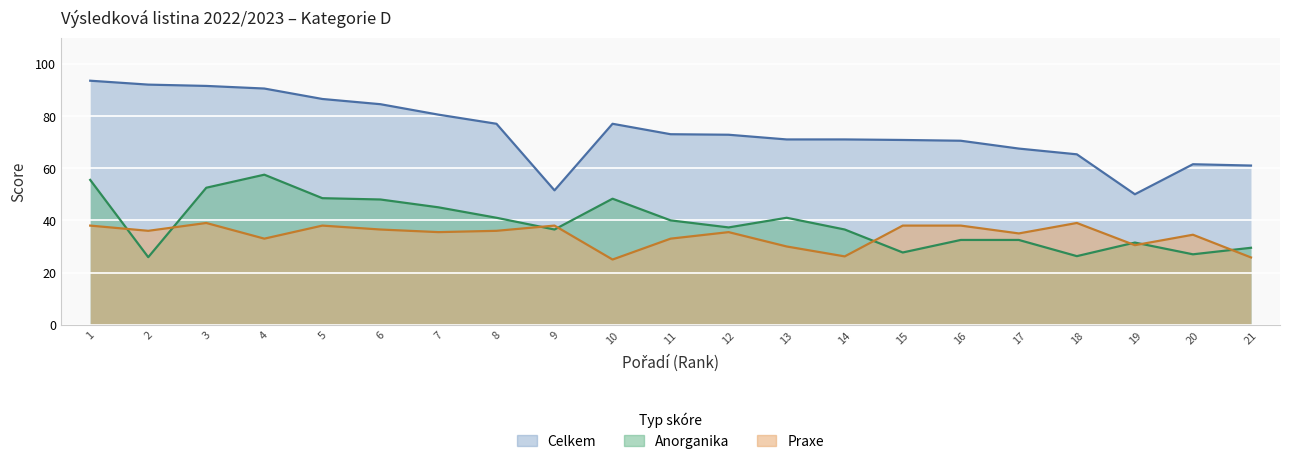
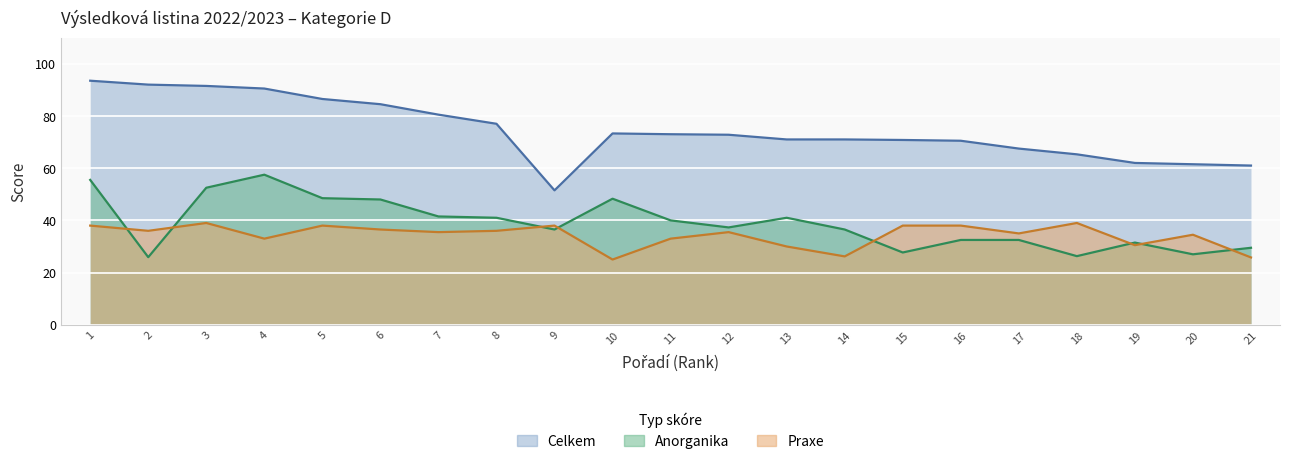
Anorganika, 7: 45 -> 42
Celkem, 10: 77 -> 73
Celkem, 19: 50 -> 62
